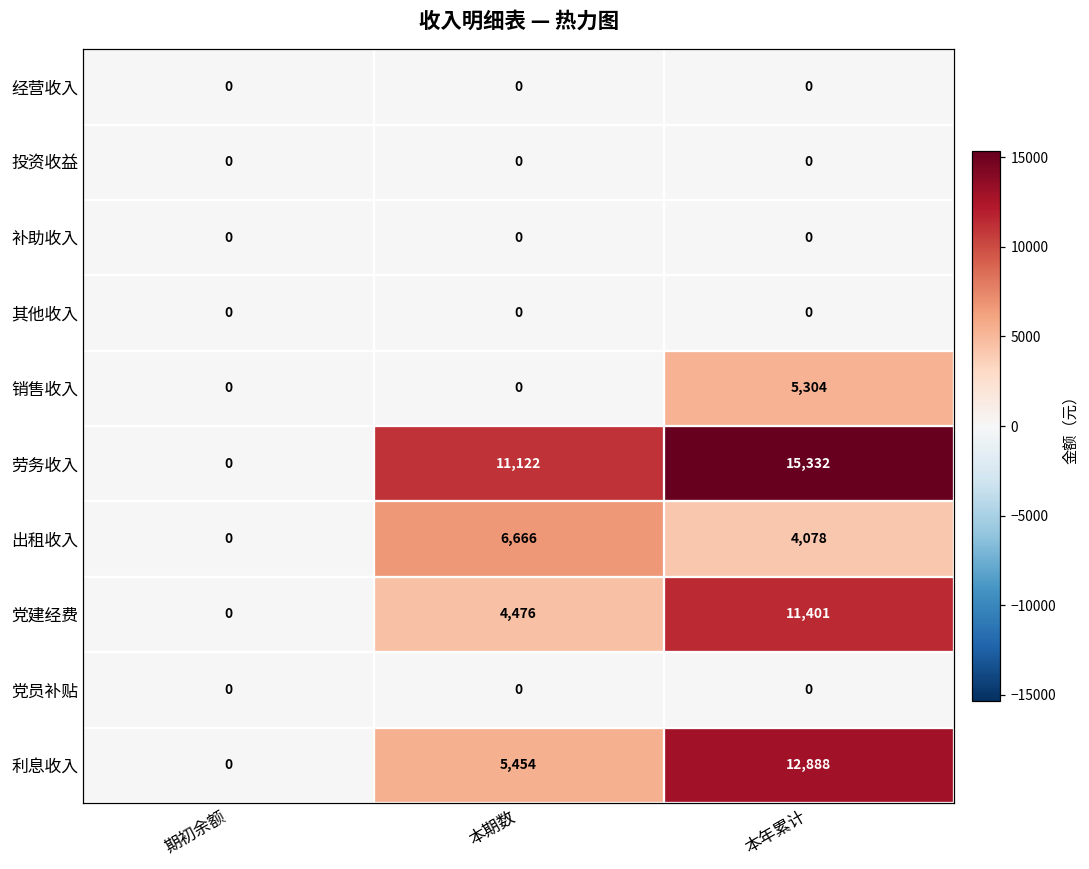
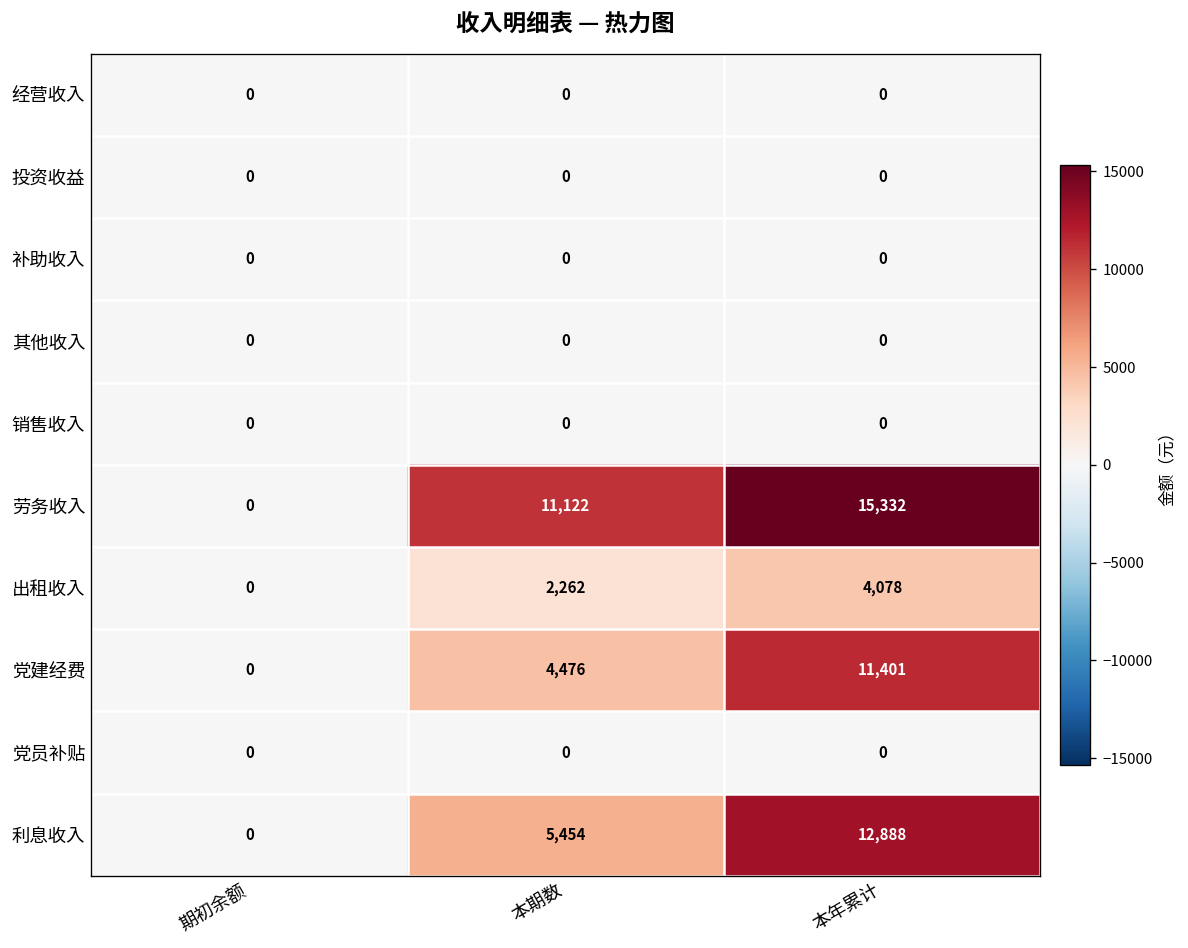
销售收入, 本年累计: 5,304 -> 0
出租收入, 本期数: 6,666 -> 2,262
